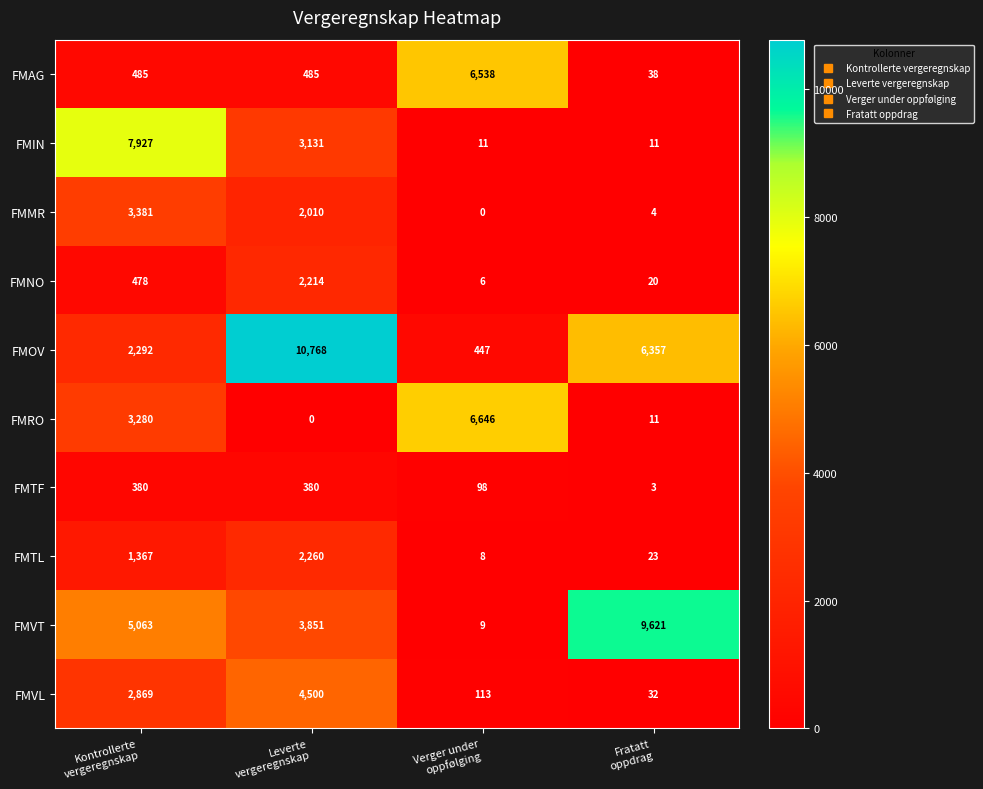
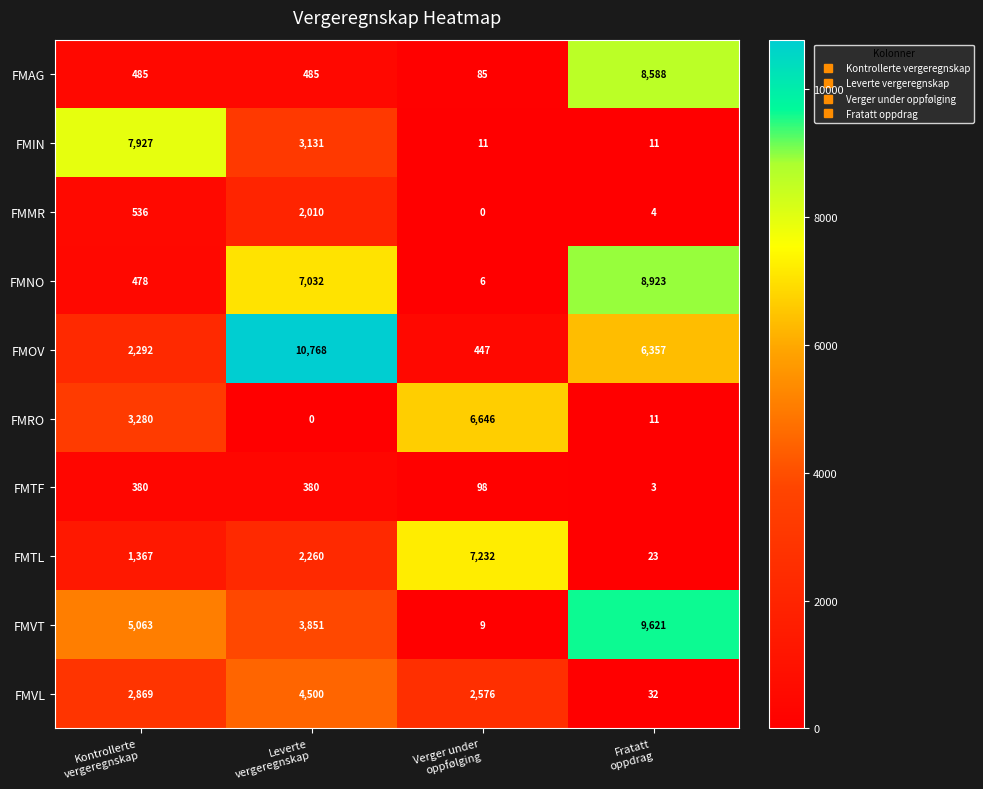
FMAG, Verger under oppfølging: 6,538 -> 85
FMAG, Fratatt oppdrag: 38 -> 8,588
FMMR, Kontrollerte vergeregnskap: 3,381 -> 536
FMNO, Leverte vergeregnskap: 2,214 -> 7,032
FMNO, Fratatt oppdrag: 20 -> 8,923
FMTL, Verger under oppfølging: 8 -> 7,232
FMVL, Verger under oppfølging: 113 -> 2,576
